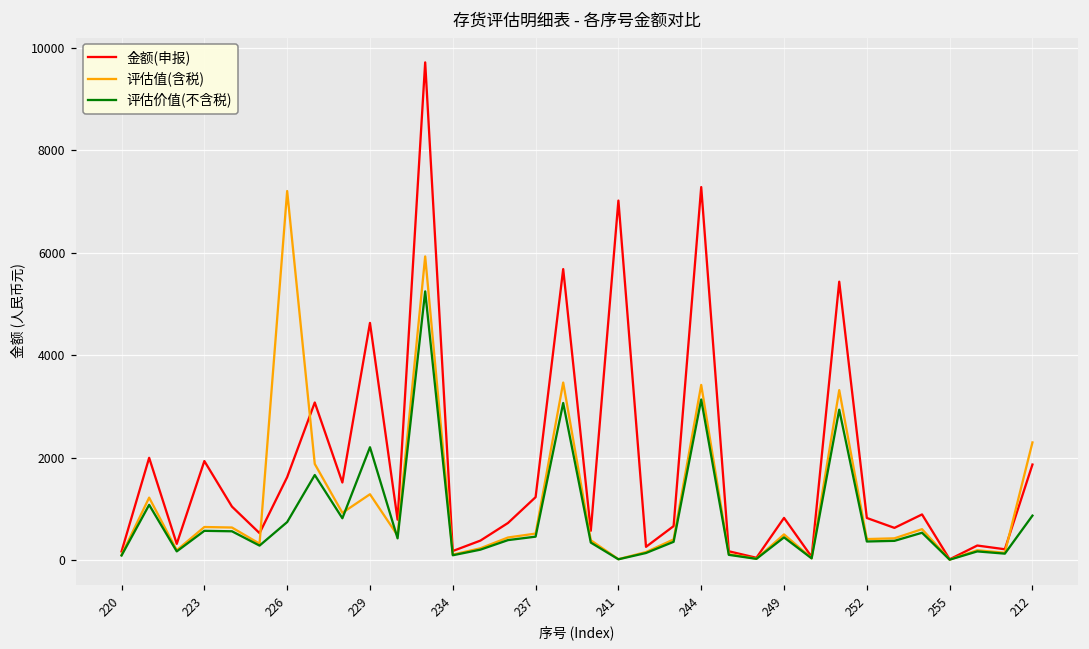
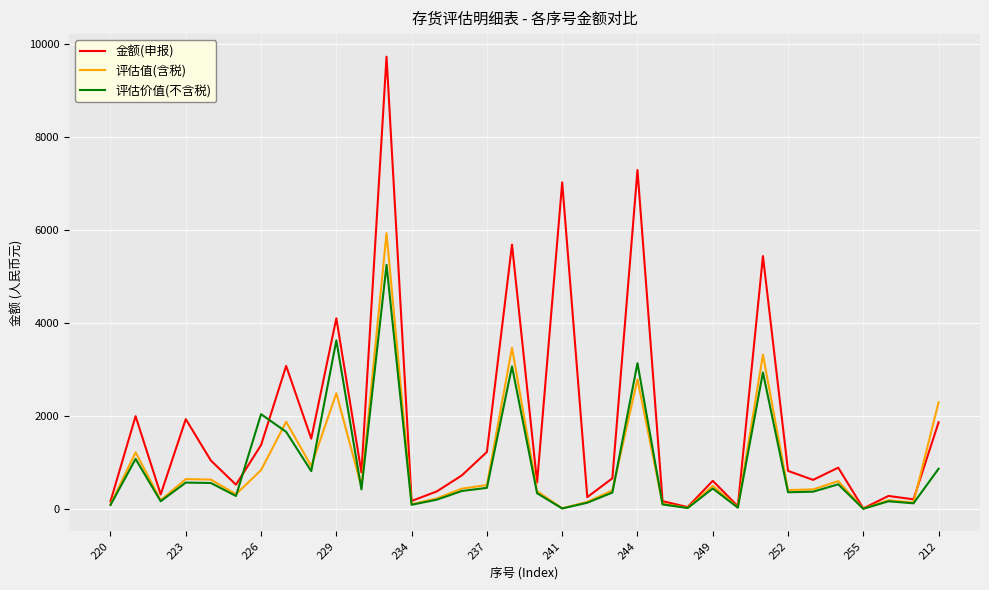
金额(申报), 226: 1600 -> 1400
评估值(含税), 226: 7200 -> 800
评估价值(不含税), 226: 700 -> 2000
金额(申报), 229: 4600 -> 4100
评估值(含税), 229: 1300 -> 2500
评估价值(不含税), 229: 2200 -> 3600
评估值(含税), 244: 3400 -> 2800
金额(申报), 249: 800 -> 600
